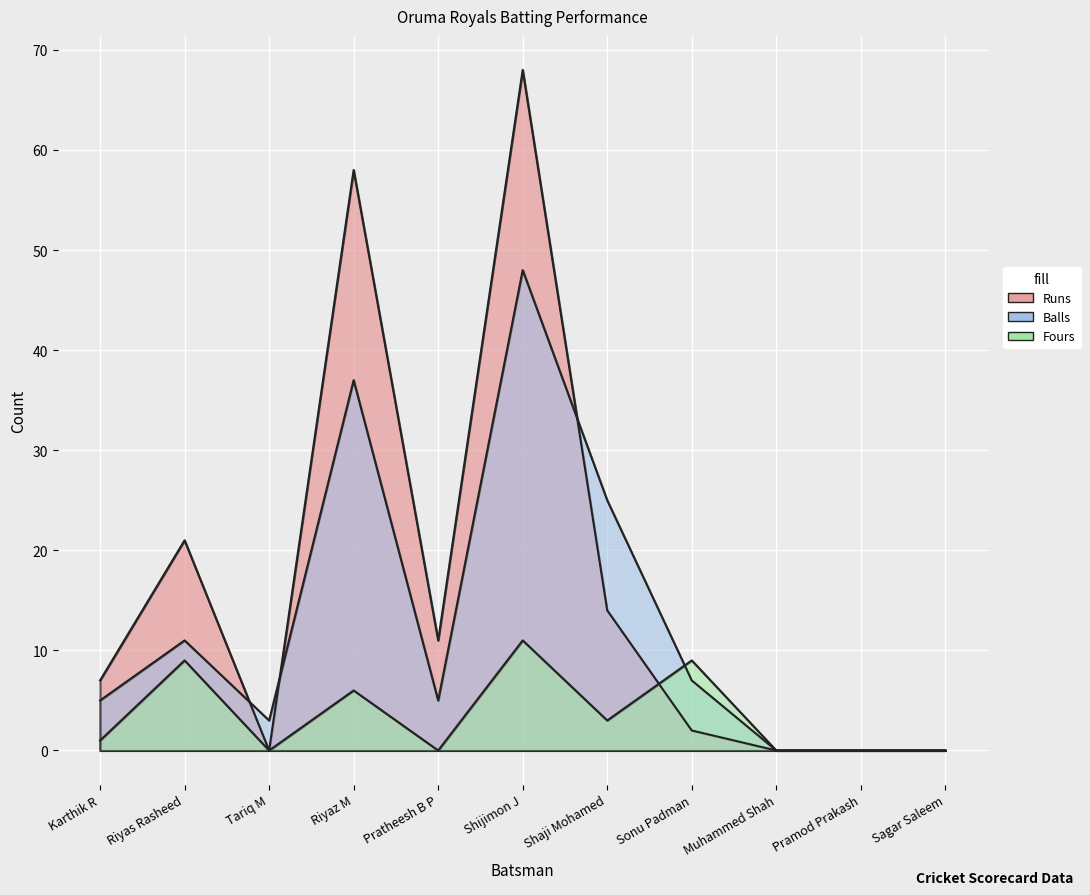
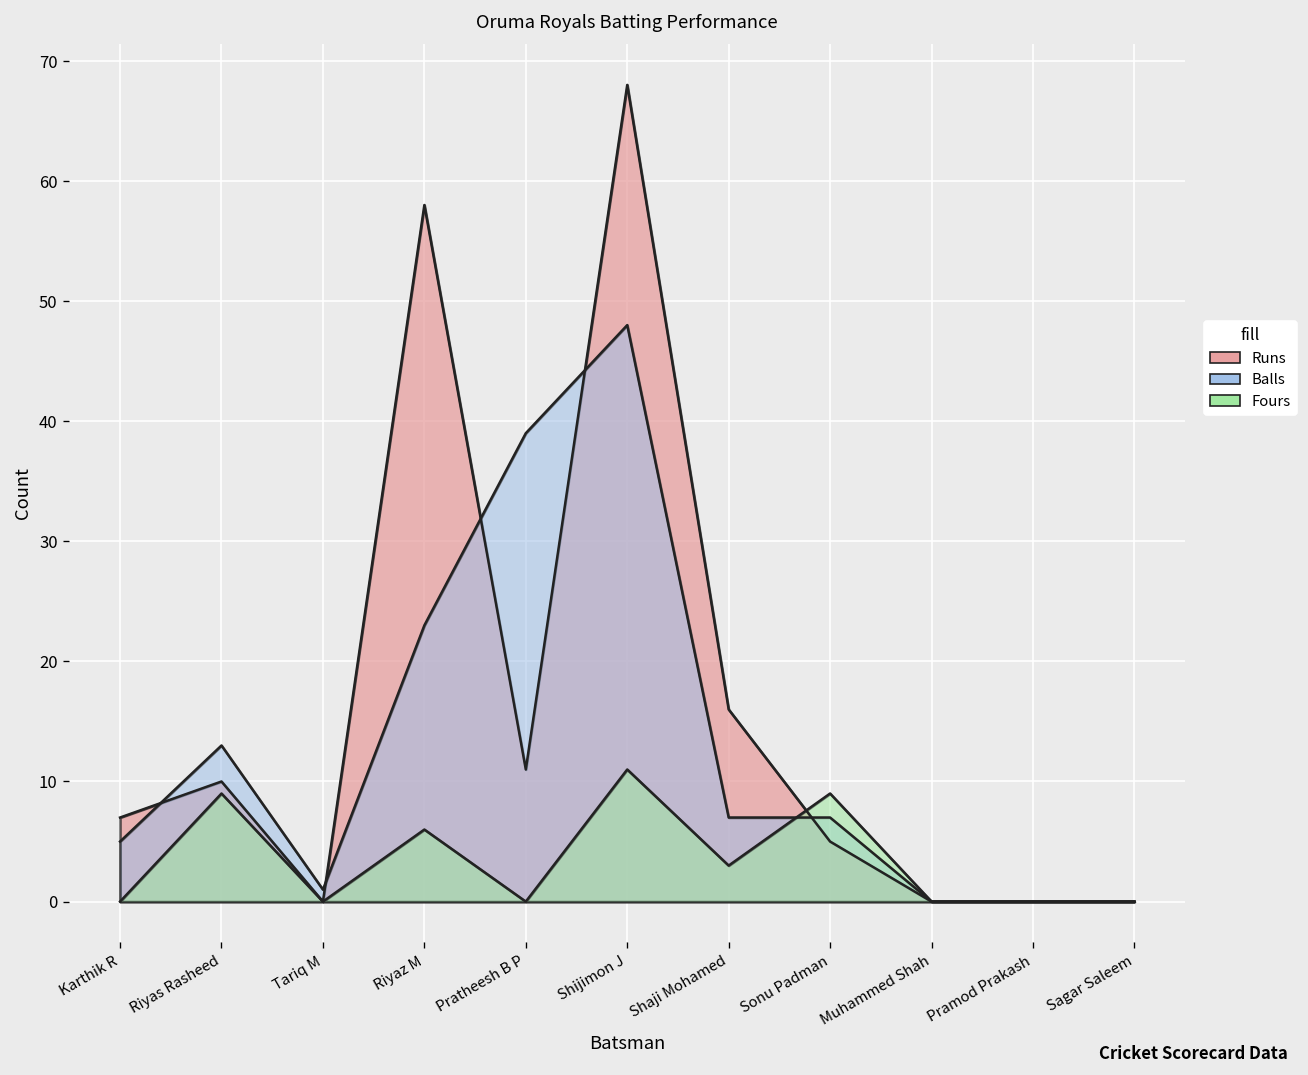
Fours, Karthik R: 1 -> 0
Runs, Riyas Rasheed: 21 -> 10
Balls, Riyas Rasheed: 11 -> 13
Balls, Tariq M: 3 -> 1
Balls, Riyaz M: 37 -> 23
Balls, Pratheesh B P: 5 -> 39
Runs, Shaji Mohamed: 14 -> 16
Balls, Shaji Mohamed: 25 -> 7
Runs, Sonu Padman: 2 -> 5
